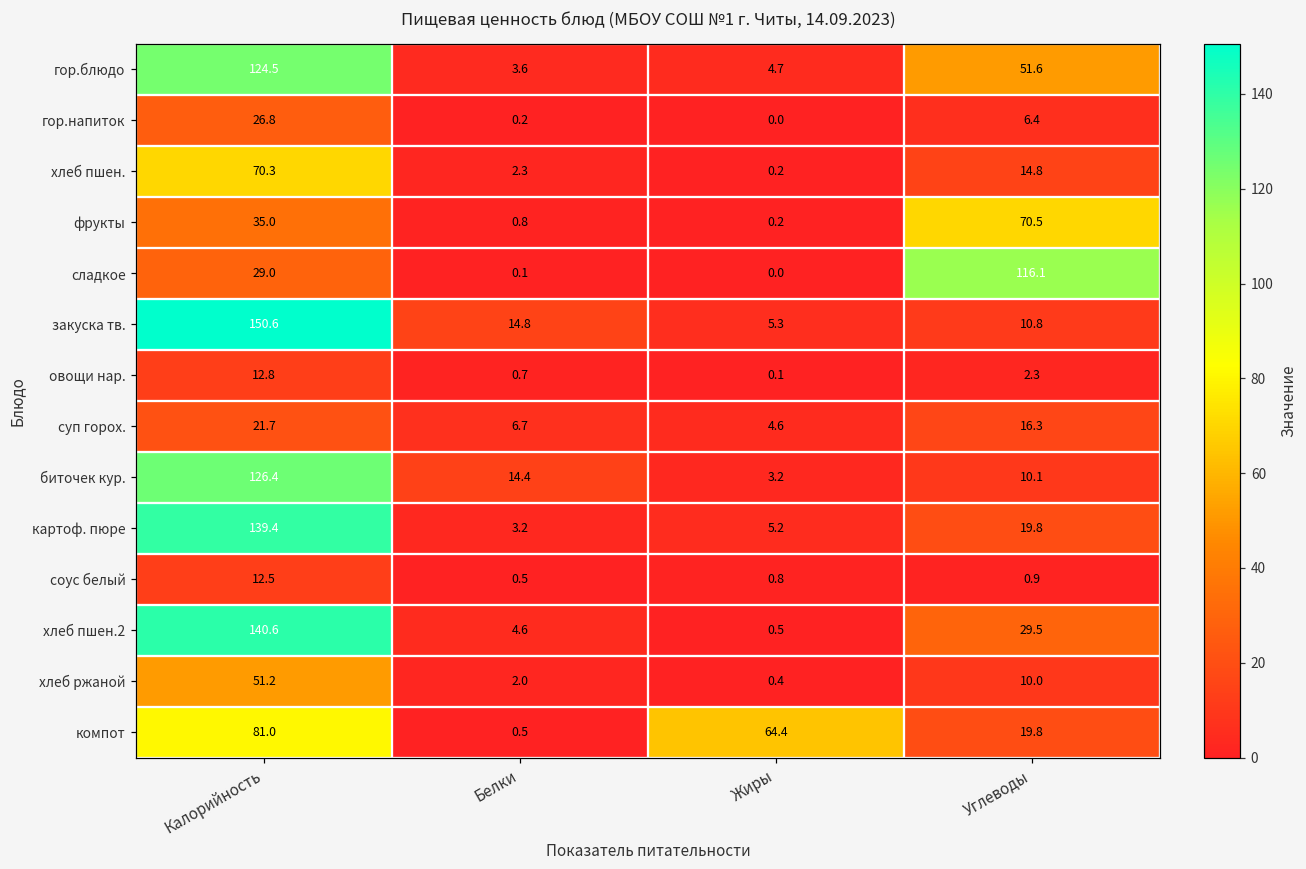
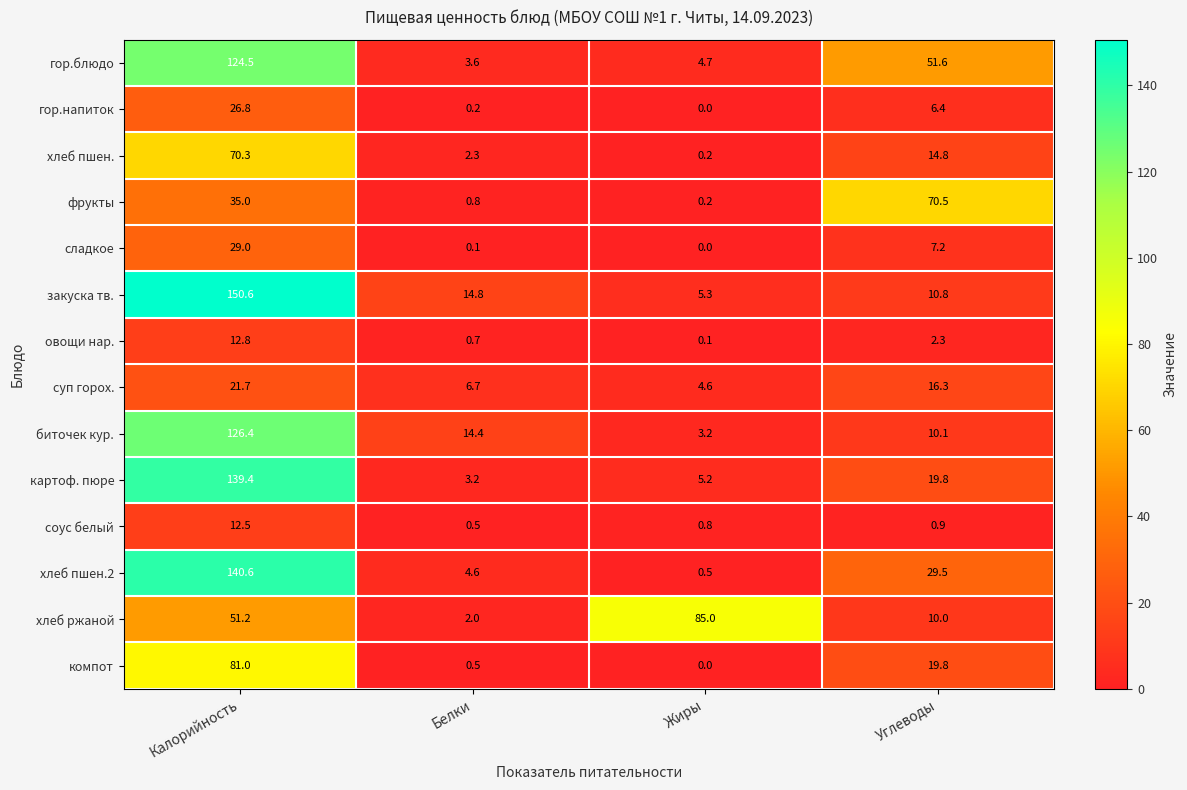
сладкое, Углеводы: 116.1 -> 7.2
хлеб ржаной, Жиры: 0.4 -> 85.0
компот, Жиры: 64.4 -> 0.0
